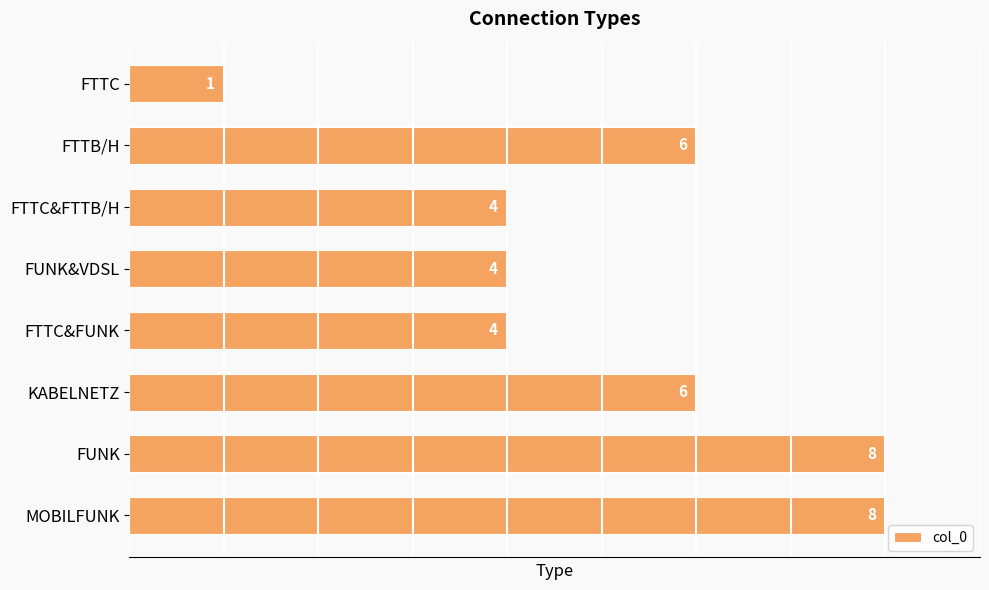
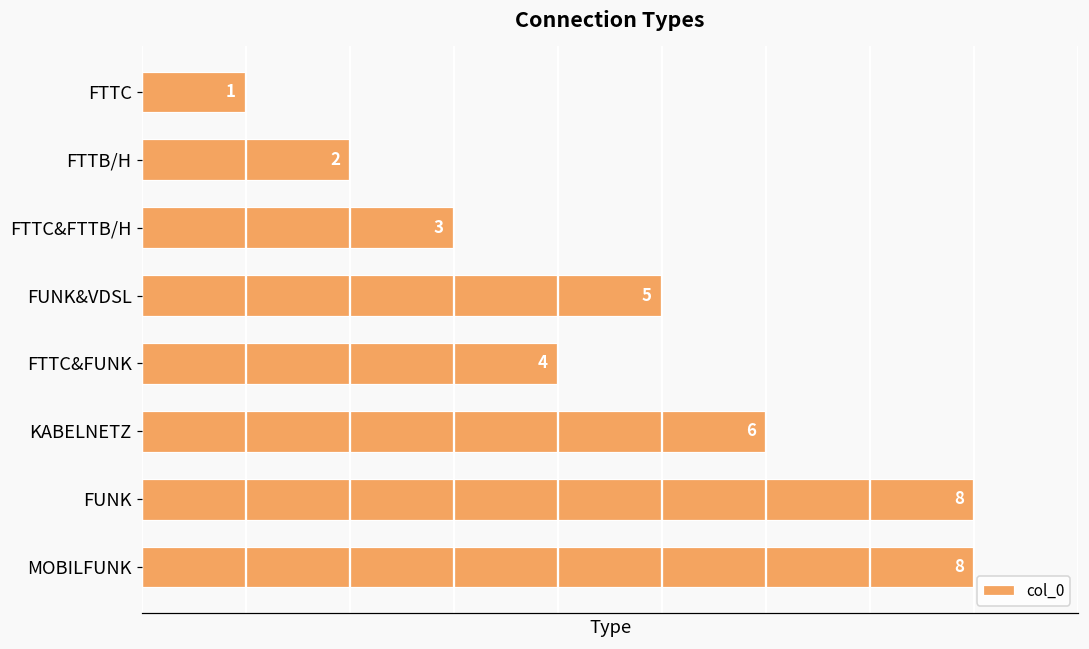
FTTB/H: 6 -> 2
FTTC&FTTB/H: 4 -> 3
FUNK&VDSL: 4 -> 5
